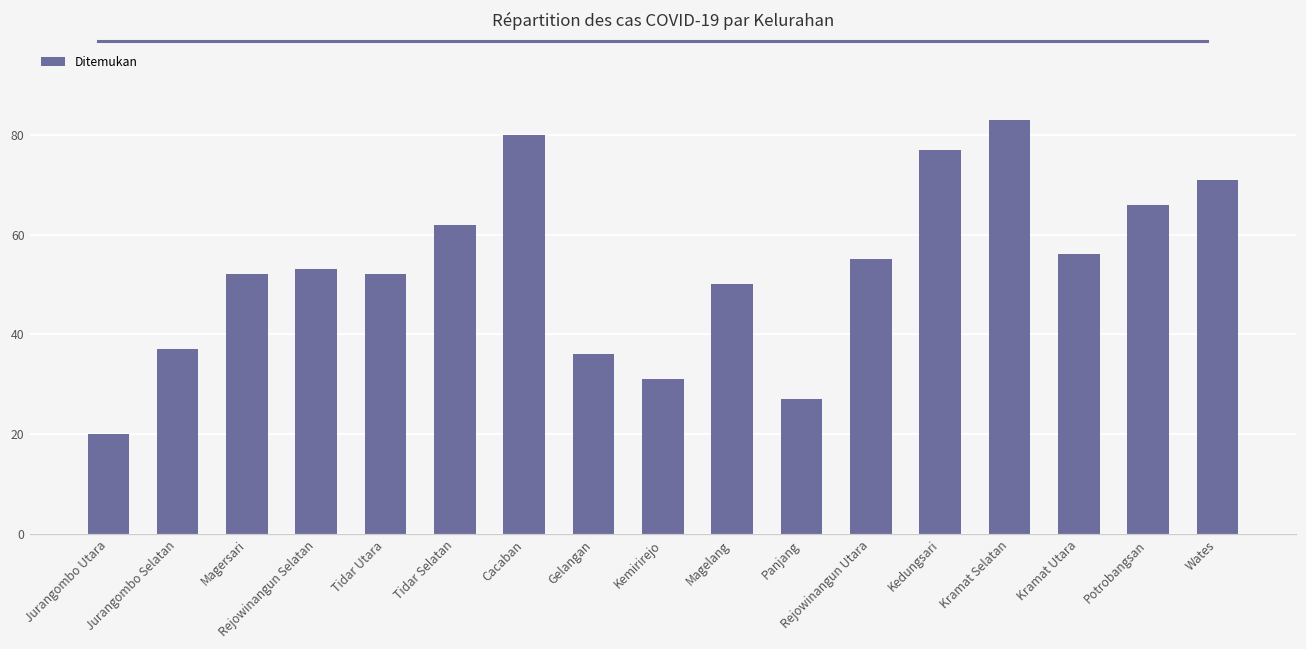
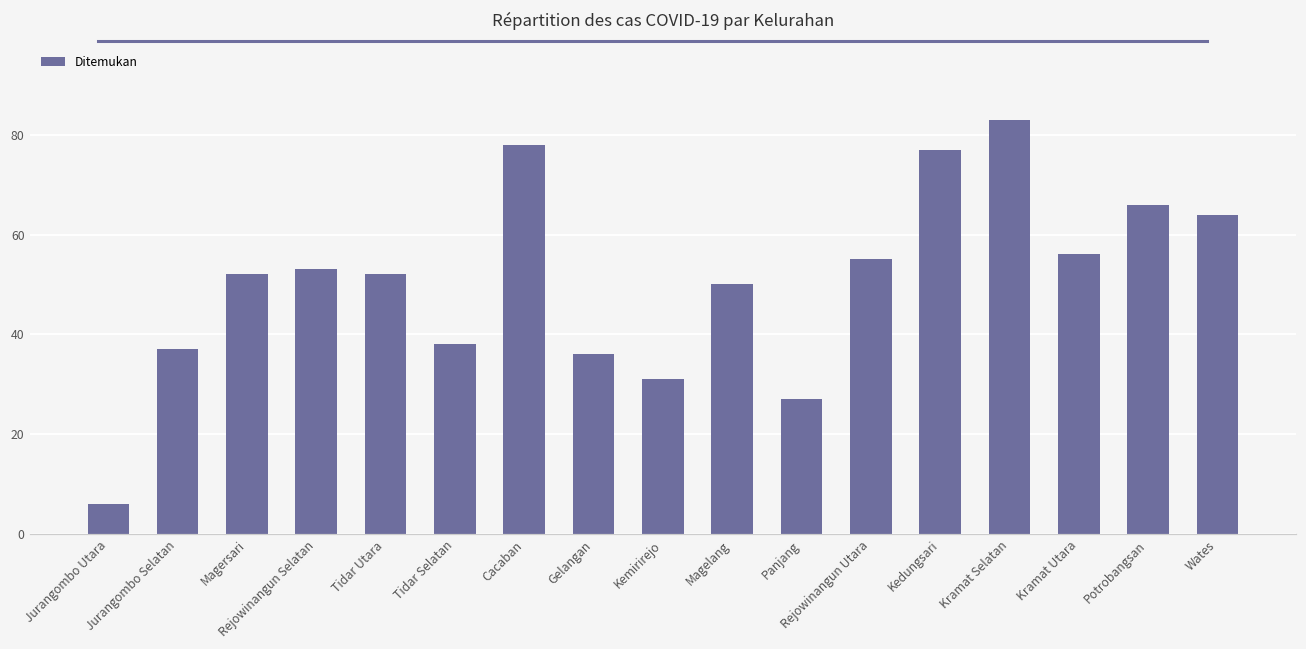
Jurangombo Utara: 20 -> 6
Tidar Selatan: 62 -> 38
Cacaban: 80 -> 78
Wates: 71 -> 64
